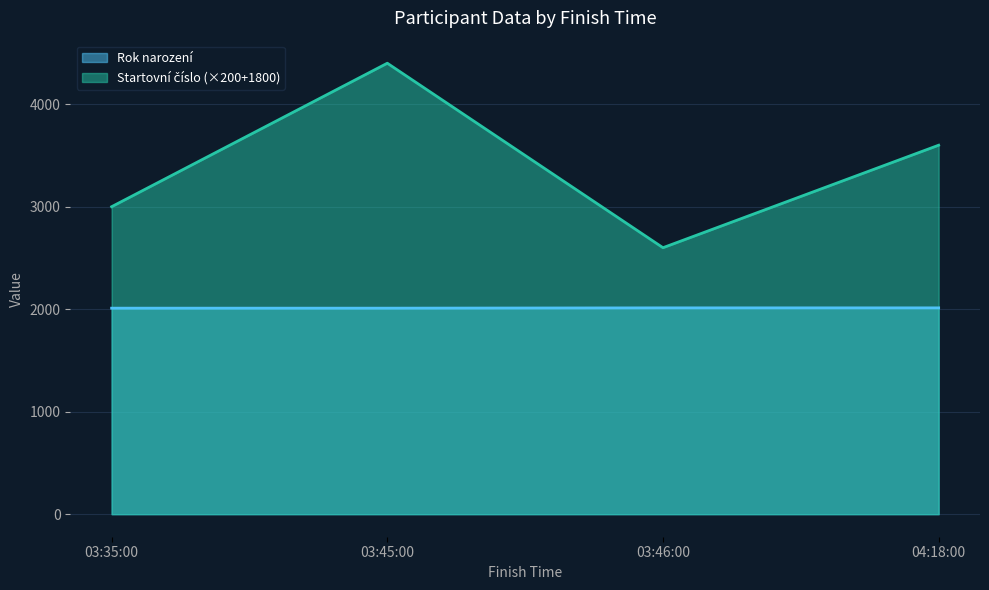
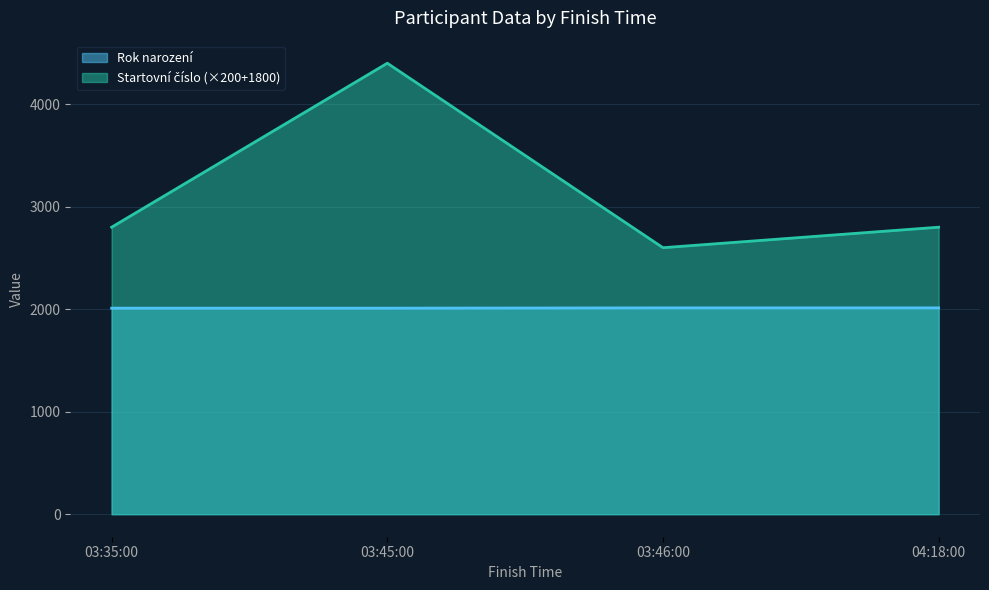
Startovní číslo (×200+1800), 03:35:00: 3000 -> 2800
Startovní číslo (×200+1800), 04:18:00: 3600 -> 2800
